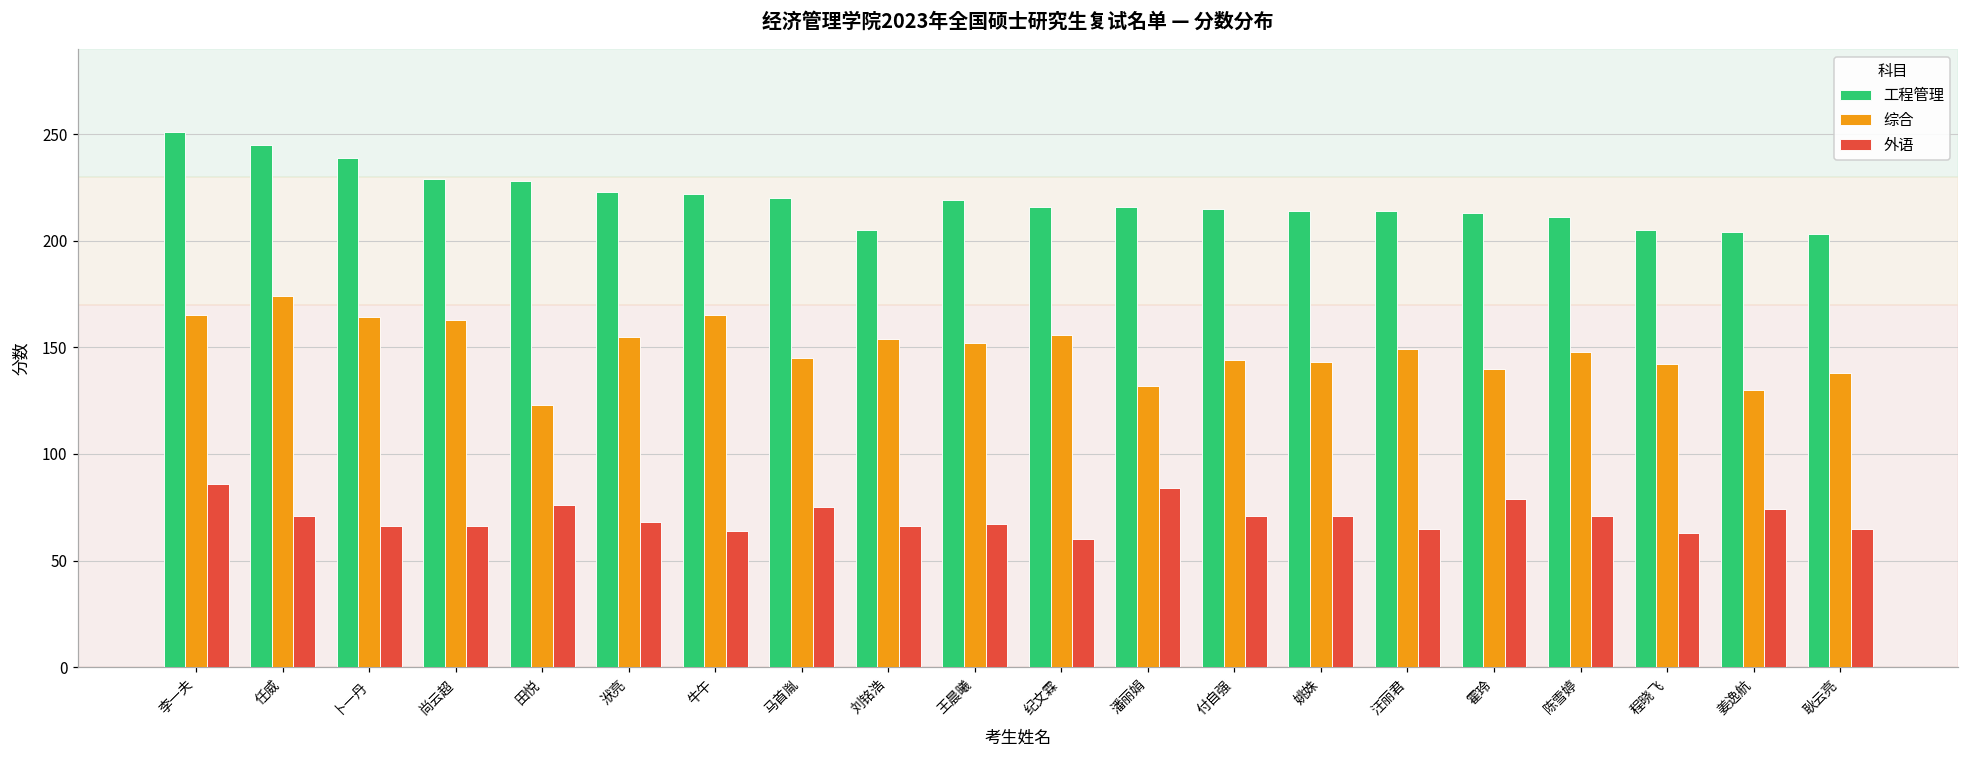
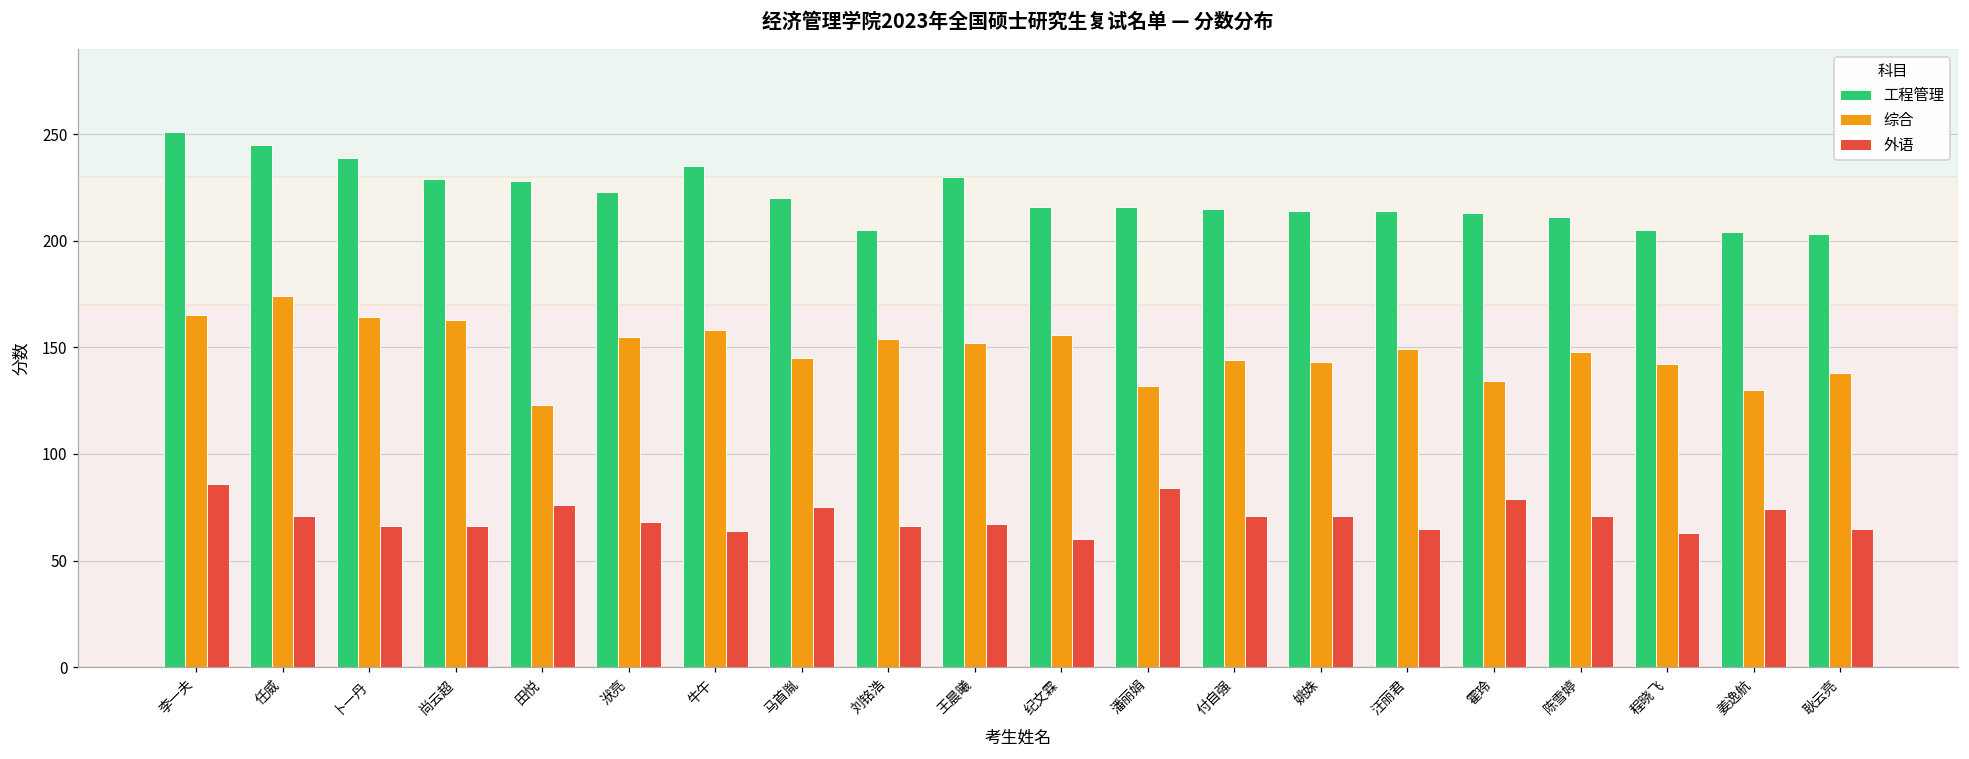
工程管理, 牛午: 222 -> 235
综合, 牛午: 165 -> 158
工程管理, 王晨曦: 219 -> 230
综合, 霍玲: 140 -> 134
